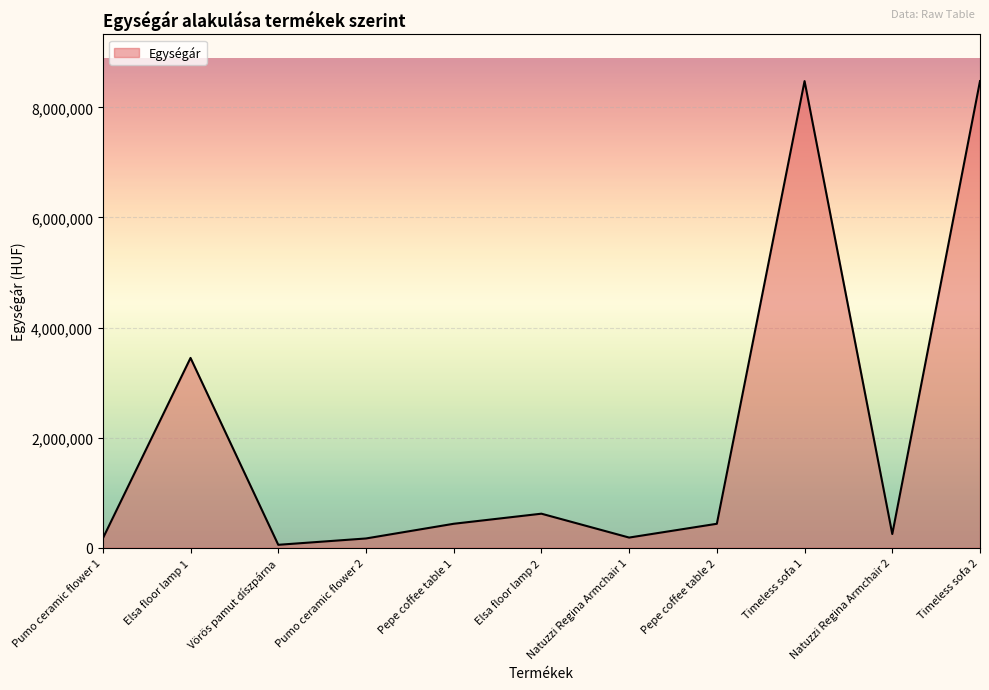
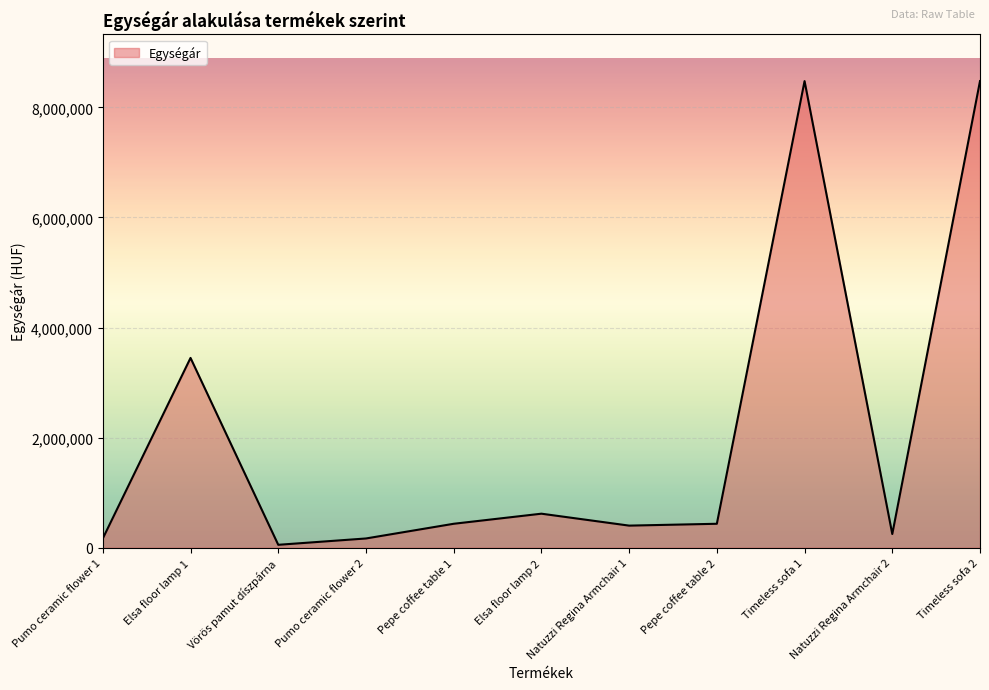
Natuzzi Regina Armchair 1: 200,000 -> 400,000
